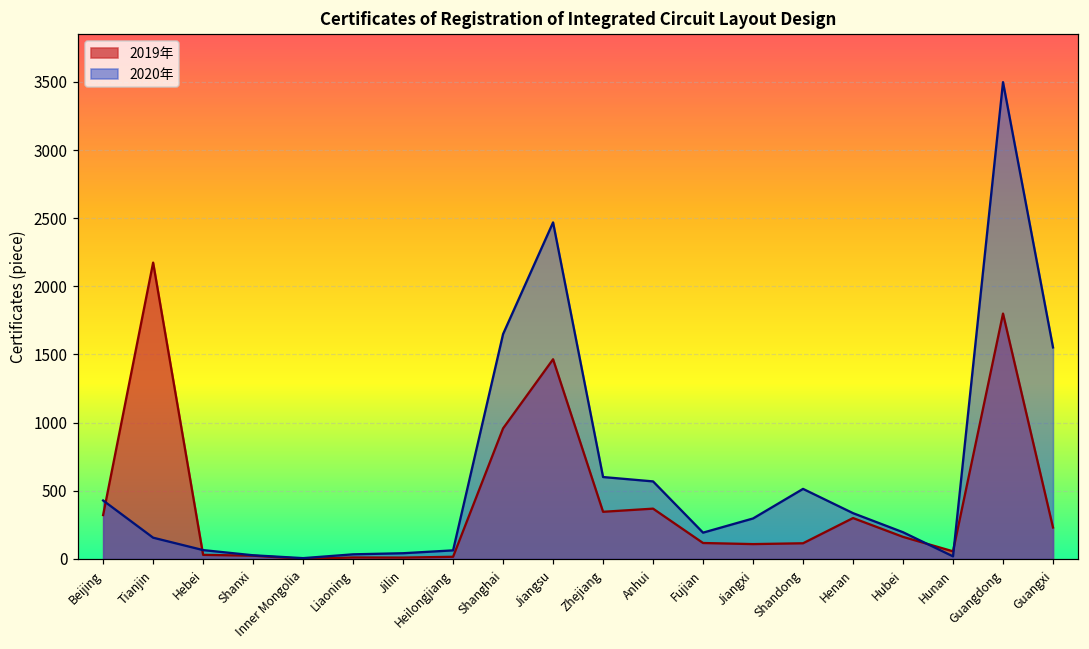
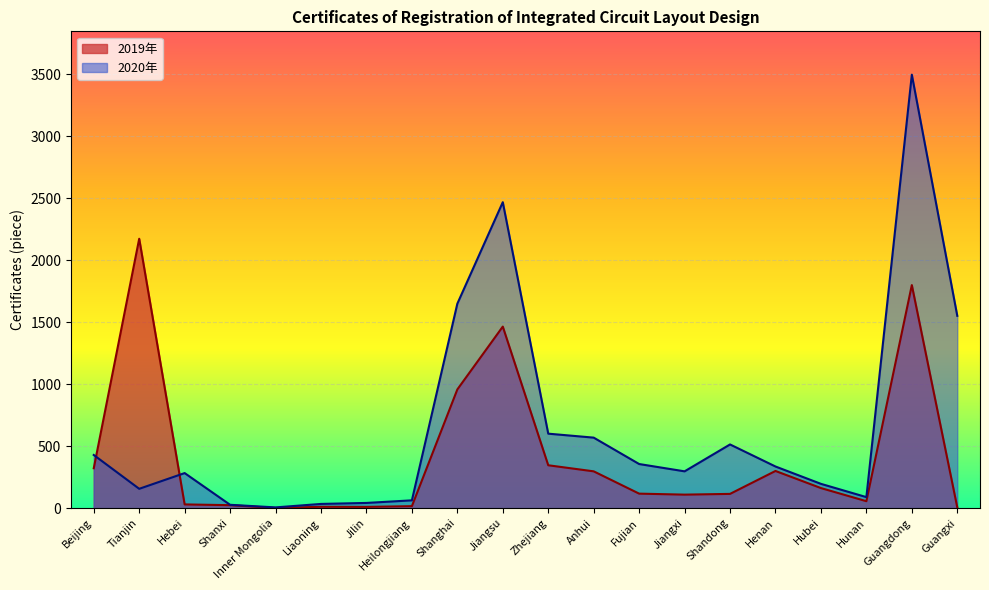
2020年, Hebei: 70 -> 280
2019年, Anhui: 370 -> 300
2020年, Fujian: 190 -> 360
2020年, Hunan: 20 -> 90
2019年, Guangxi: 230 -> 10
